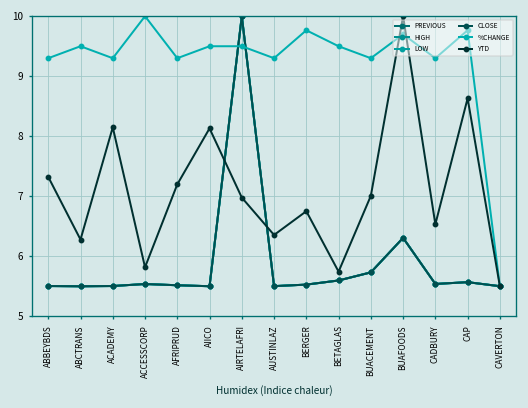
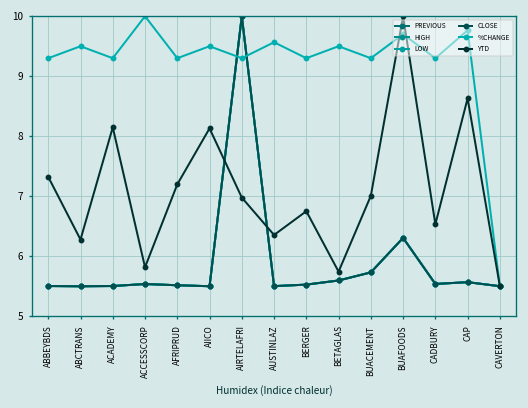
%CHANGE, AIRTELAFRI: 9.5 -> 9.3
%CHANGE, AUSTINLAZ: 9.3 -> 9.6
%CHANGE, BERGER: 9.8 -> 9.3
